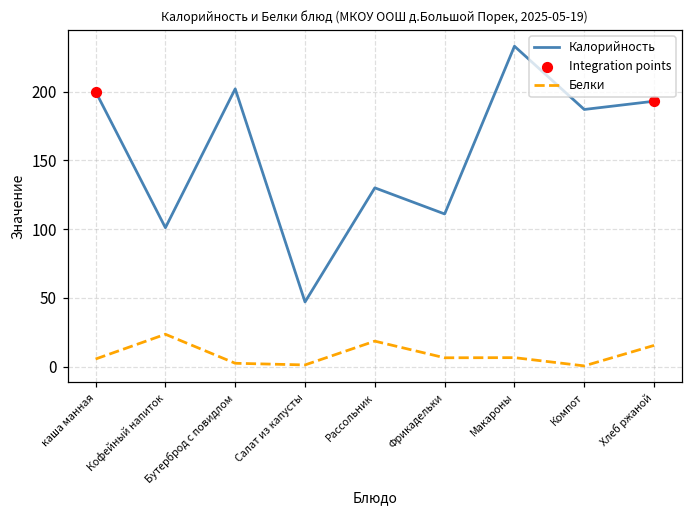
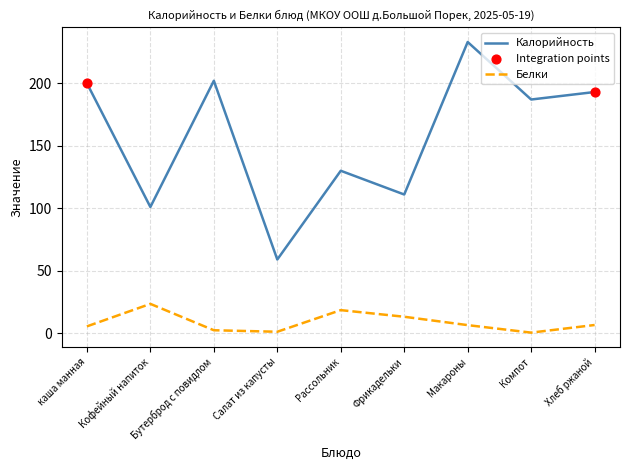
Калорийность, Салат из капусты: 47 -> 59
Белки, Фрикадельки: 6 -> 13
Белки, Хлеб ржаной: 15 -> 7
